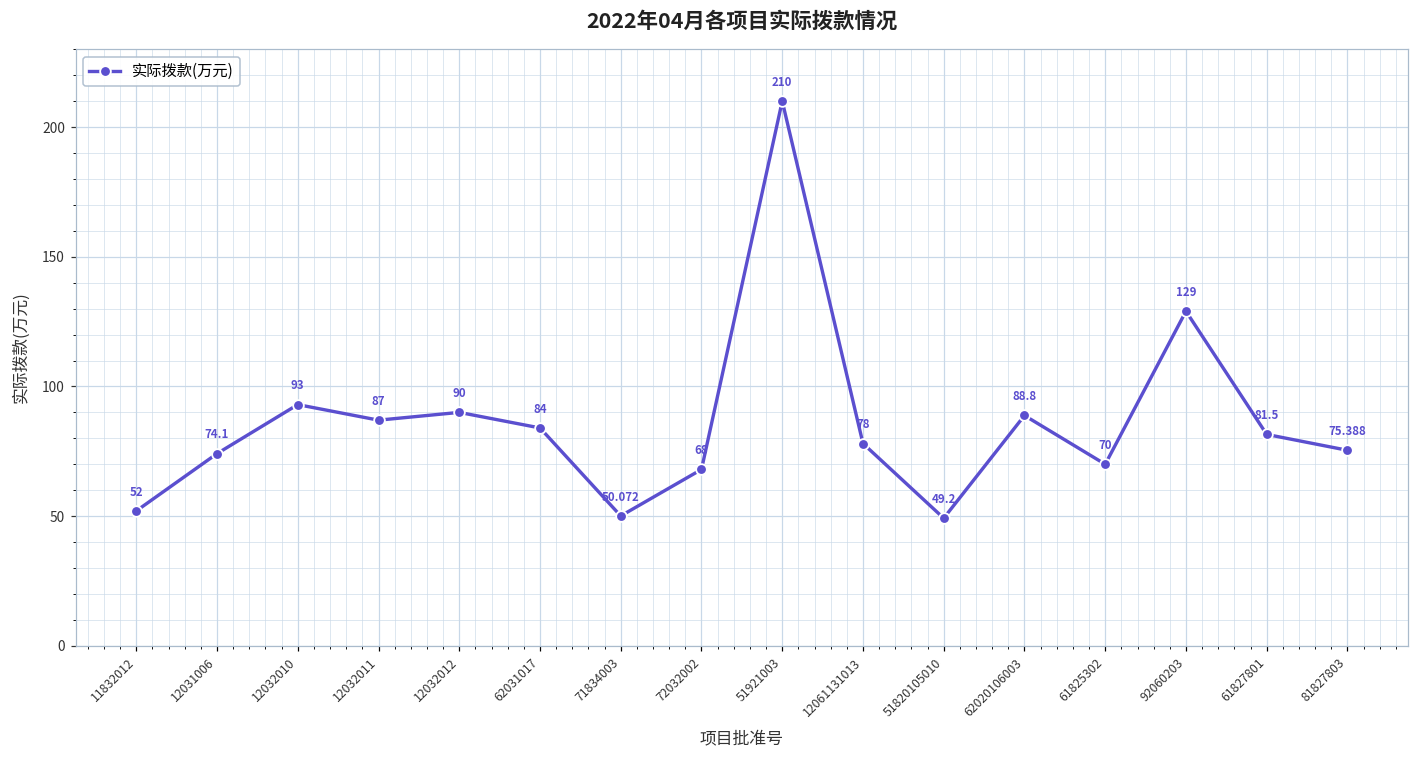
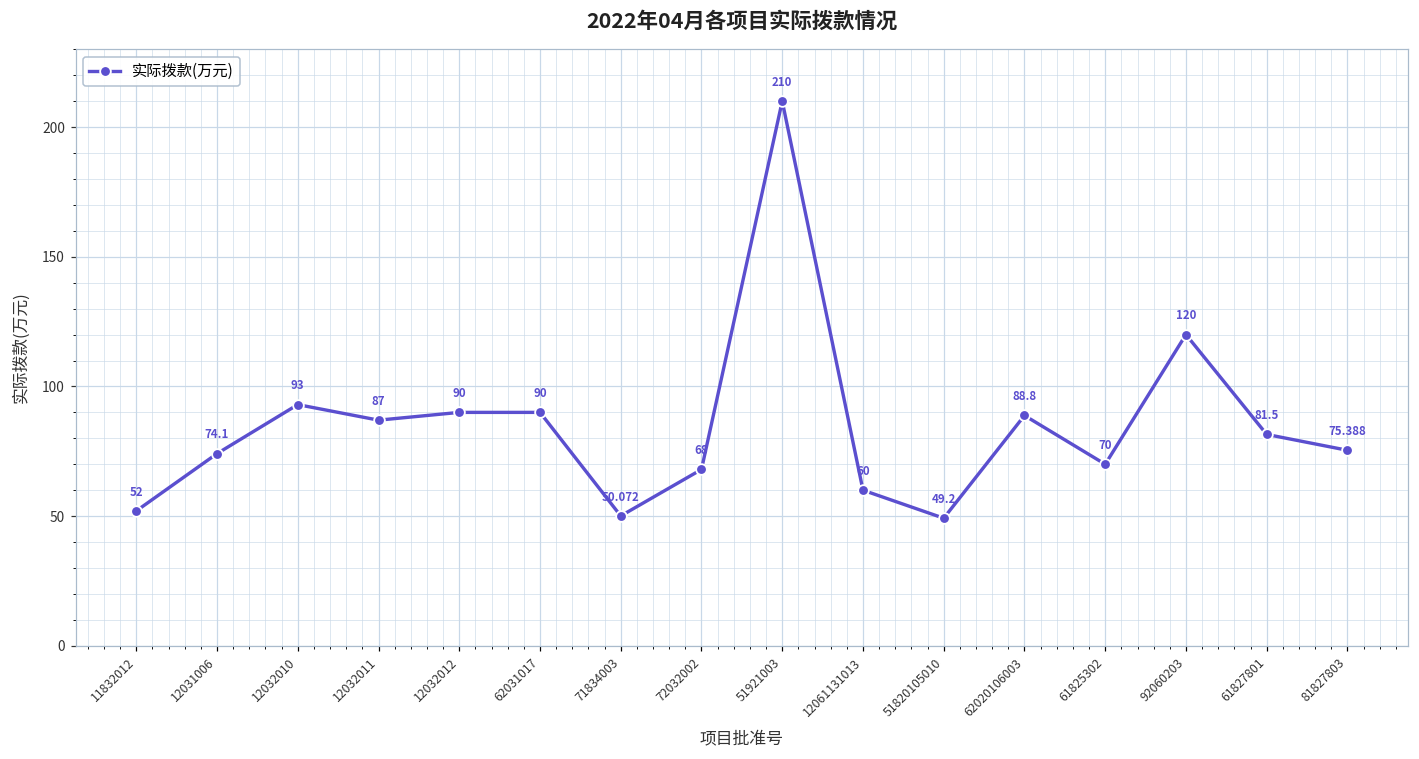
62031017: 84 -> 90
12061131013: 78 -> 60
92060203: 129 -> 120
